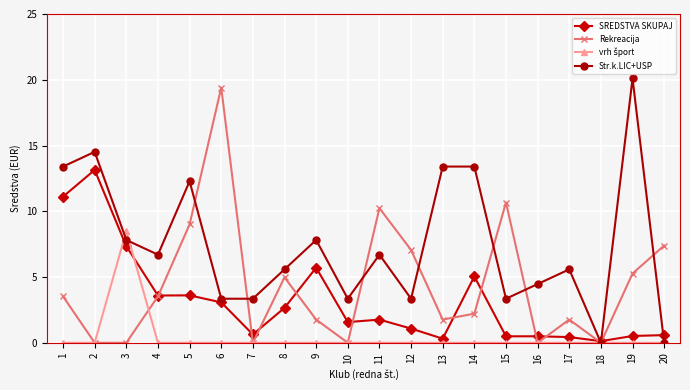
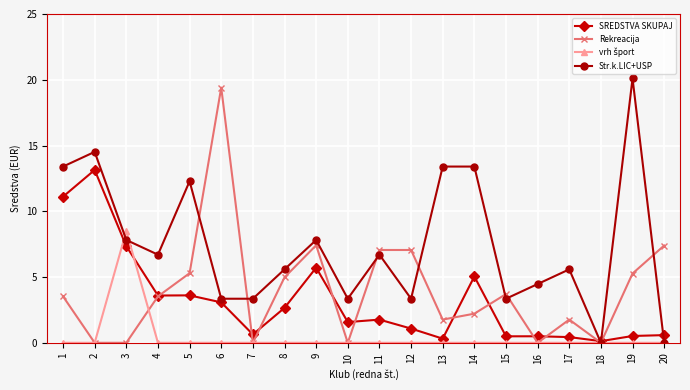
Rekreacija, 5: 9.0 -> 5.3
Rekreacija, 9: 1.8 -> 7.4
Rekreacija, 11: 10.2 -> 7.1
Rekreacija, 15: 10.7 -> 3.7
